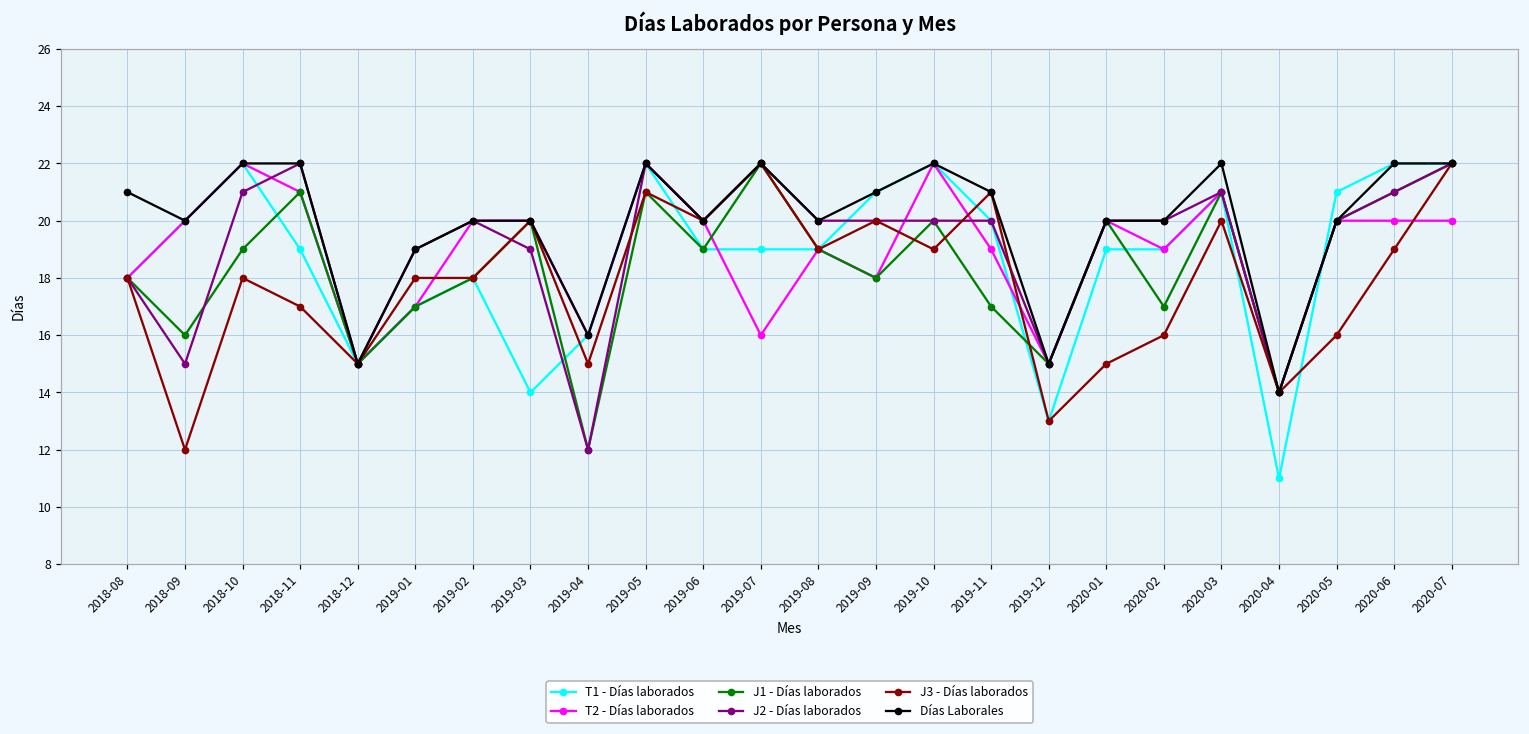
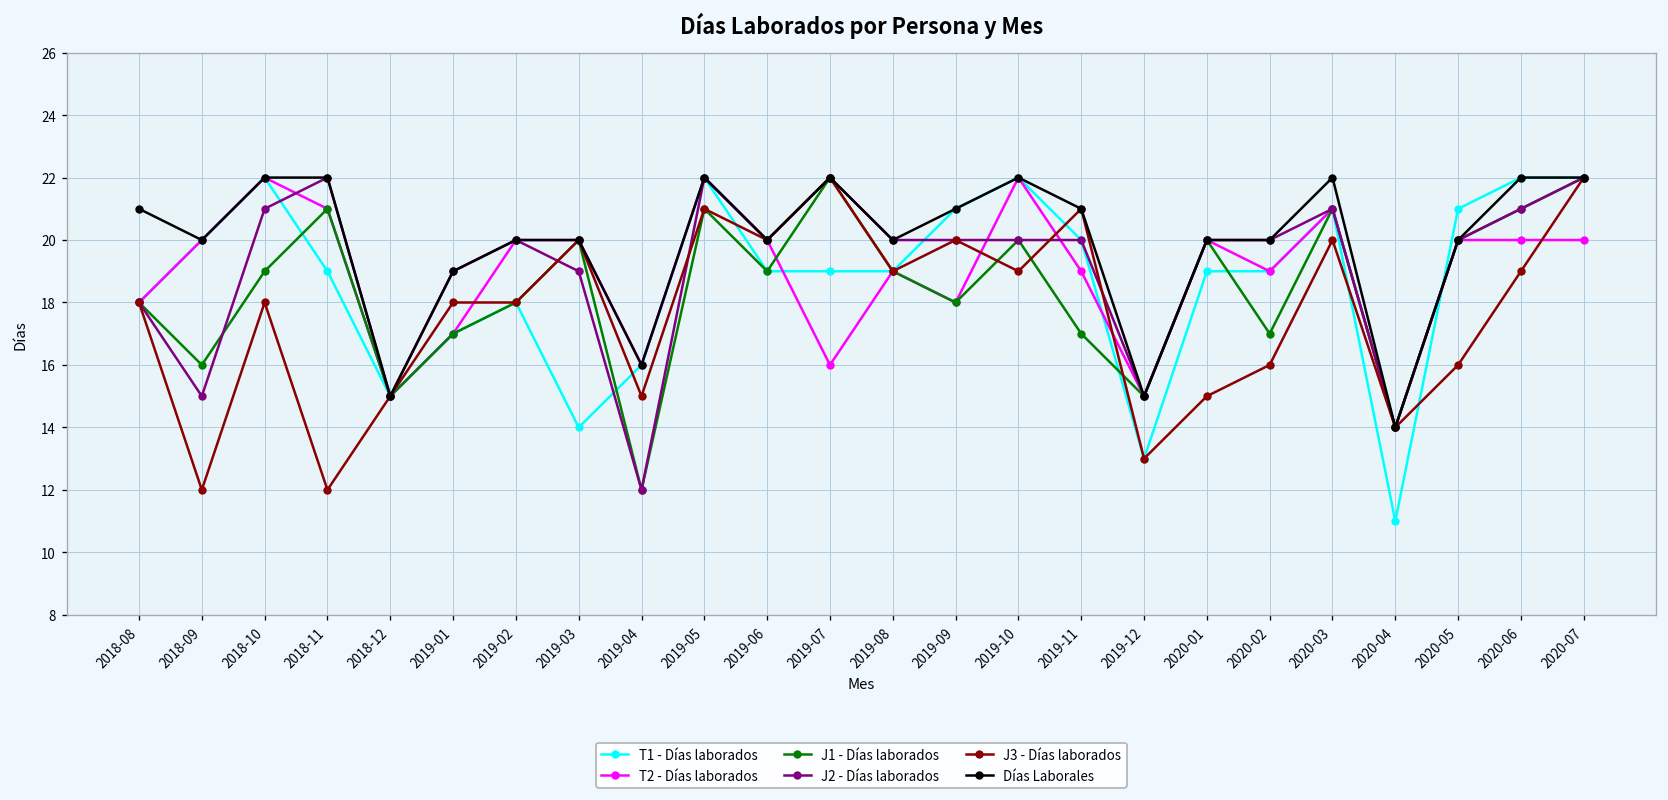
J3 - Días laborados, 2018-11: 17 -> 12
